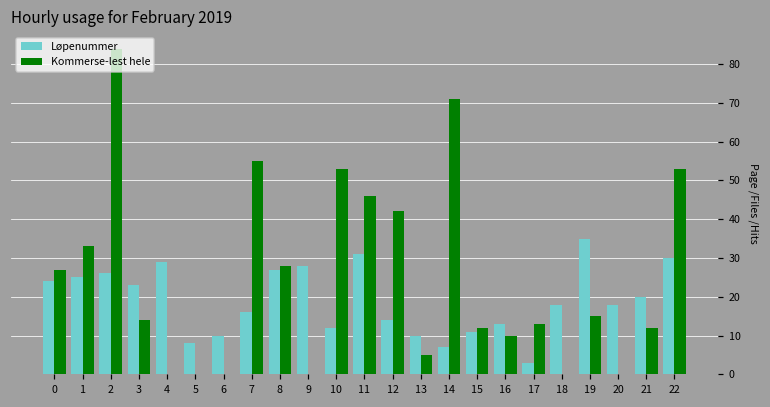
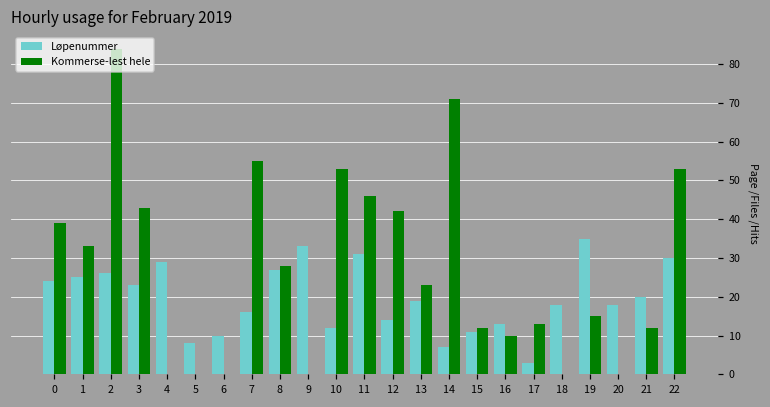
Kommerse-lest hele, 0: 27 -> 39
Kommerse-lest hele, 3: 14 -> 43
Løpenummer, 9: 28 -> 33
Løpenummer, 13: 10 -> 19
Kommerse-lest hele, 13: 5 -> 23
